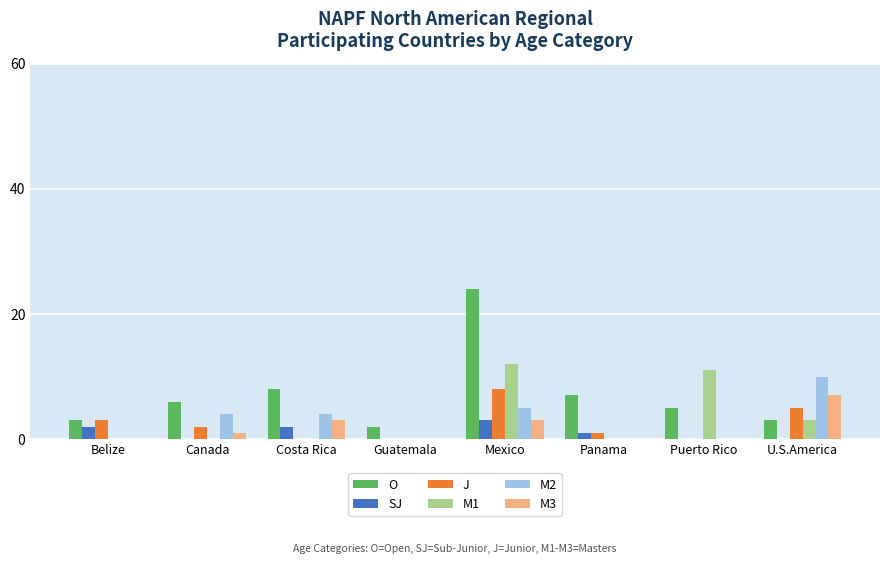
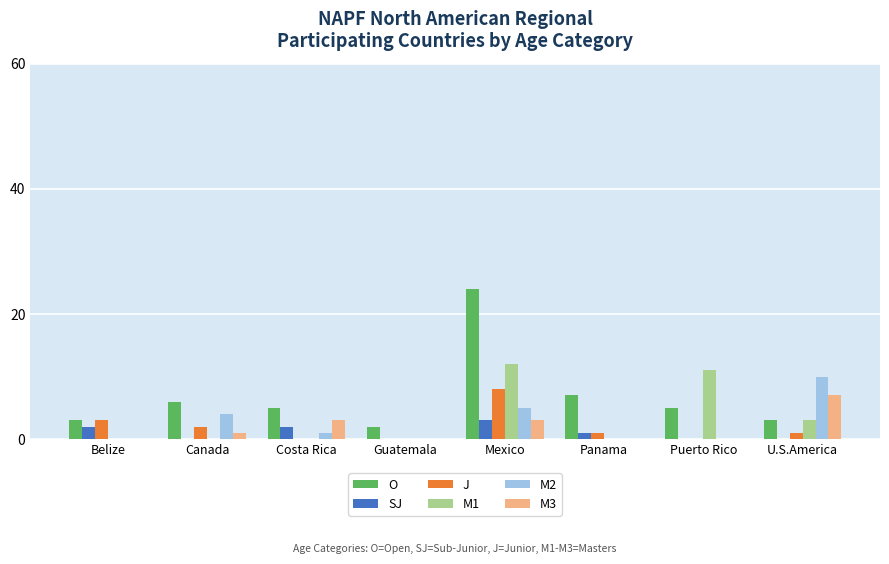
O, Costa Rica: 8 -> 5
M2, Costa Rica: 4 -> 1
J, U.S.America: 5 -> 1
